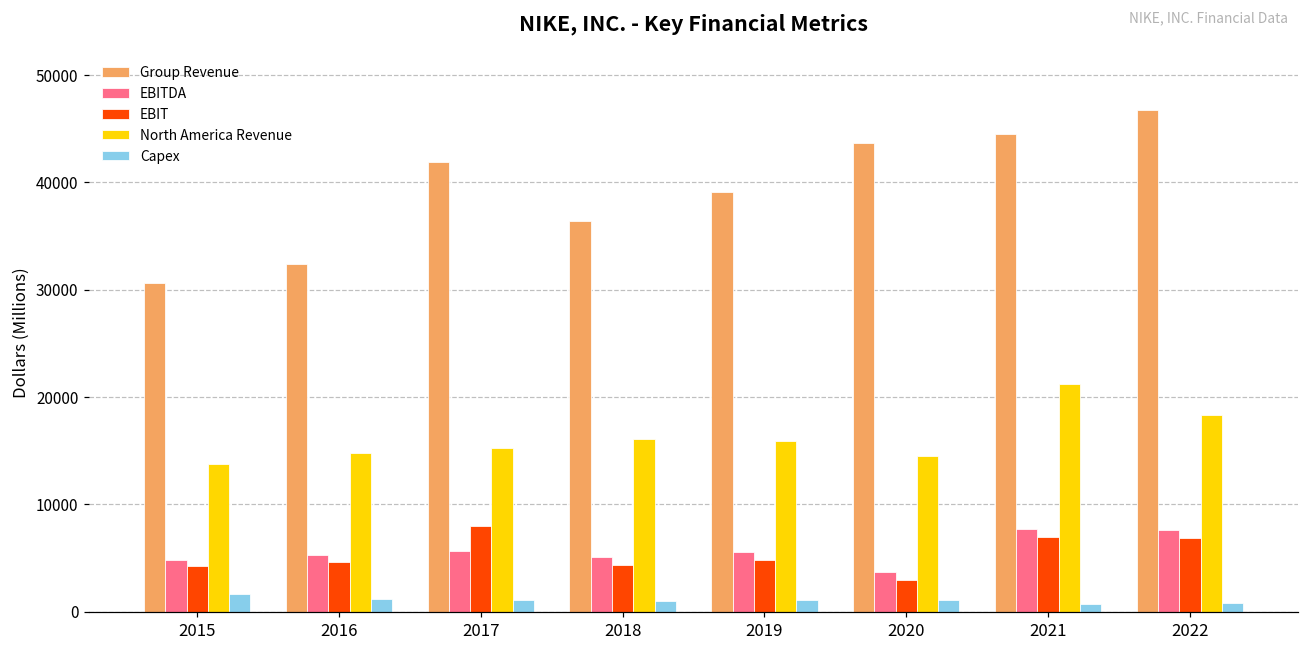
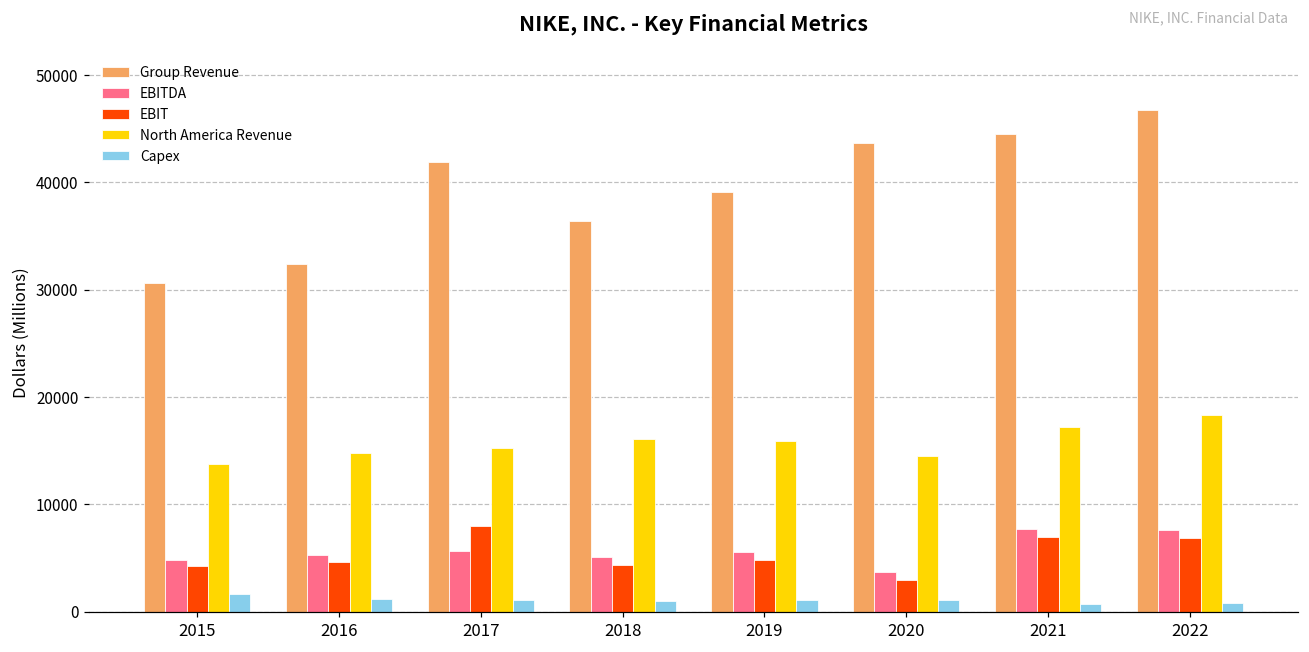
North America Revenue, 2021: 21000 -> 17000
